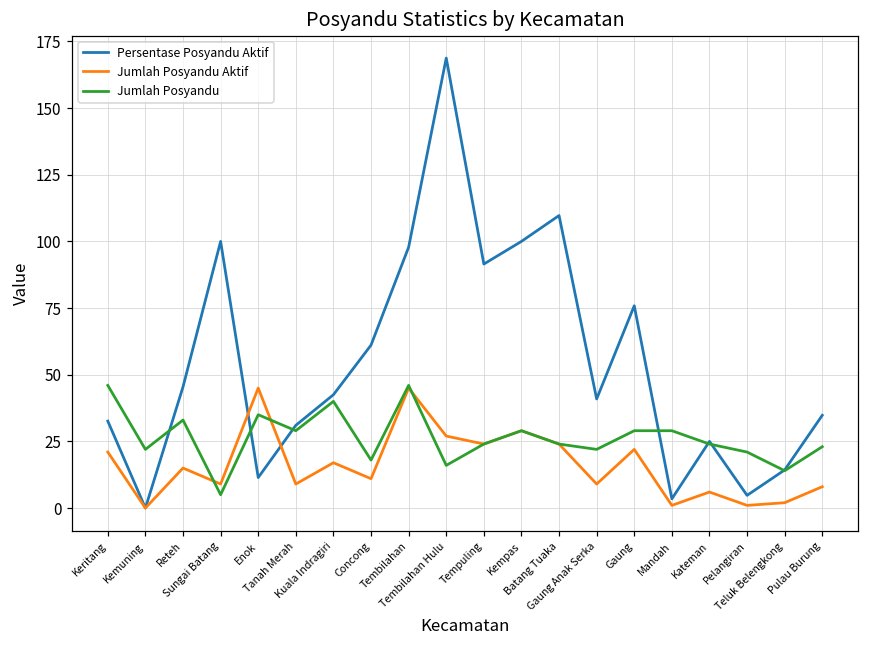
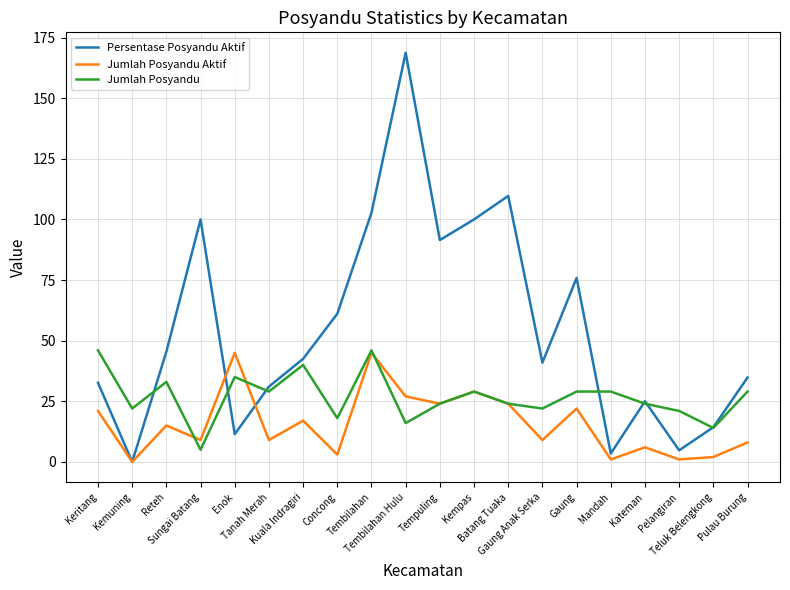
Jumlah Posyandu Aktif, Concong: 11 -> 3
Persentase Posyandu Aktif, Tembilahan: 98 -> 103
Jumlah Posyandu, Pulau Burung: 23 -> 29
